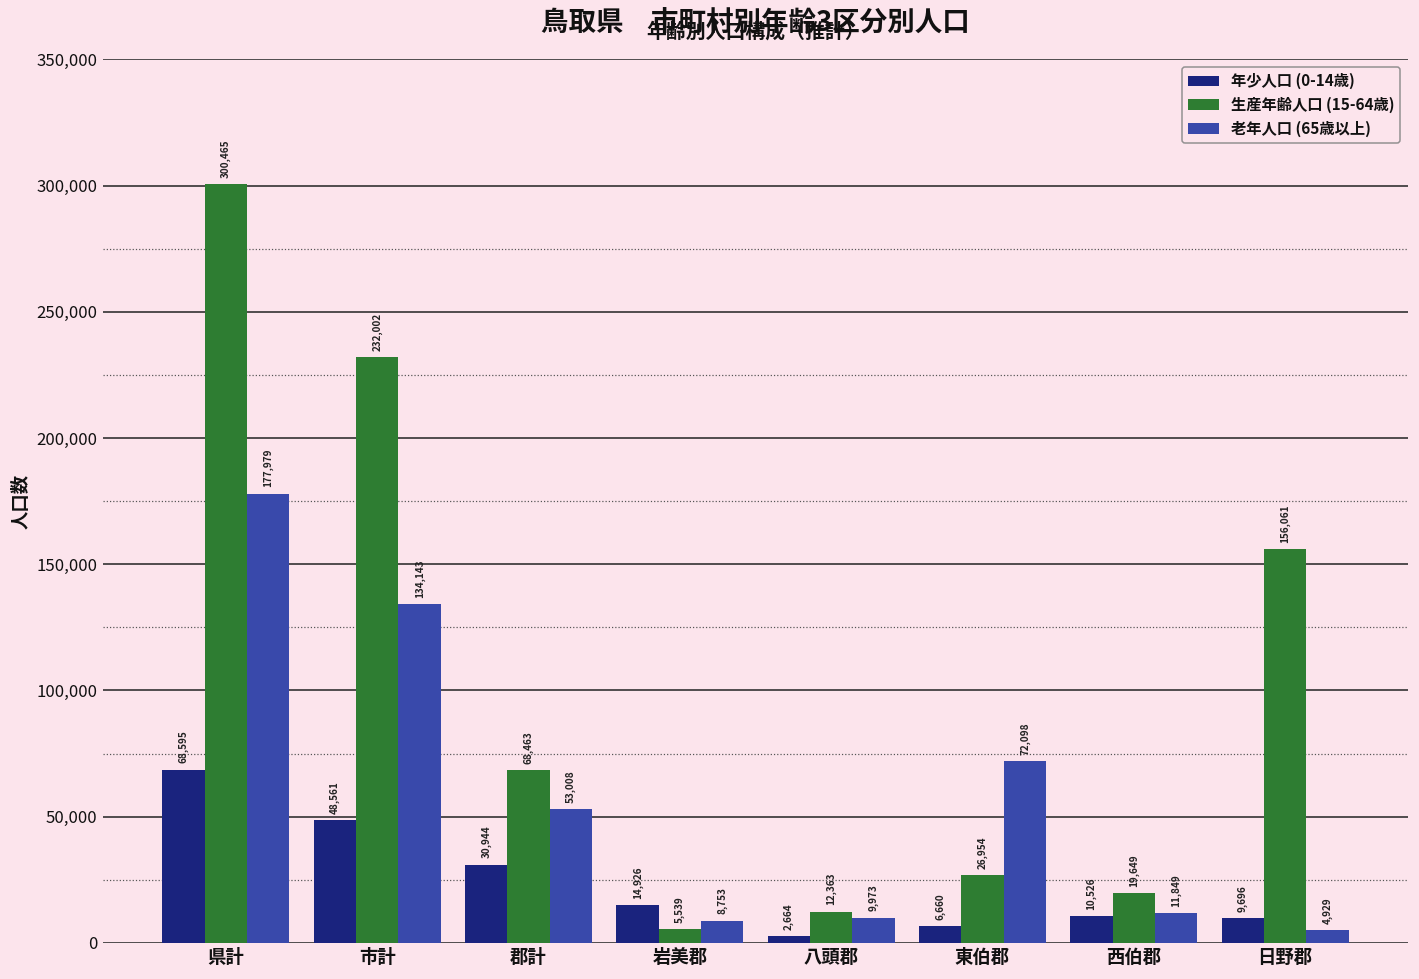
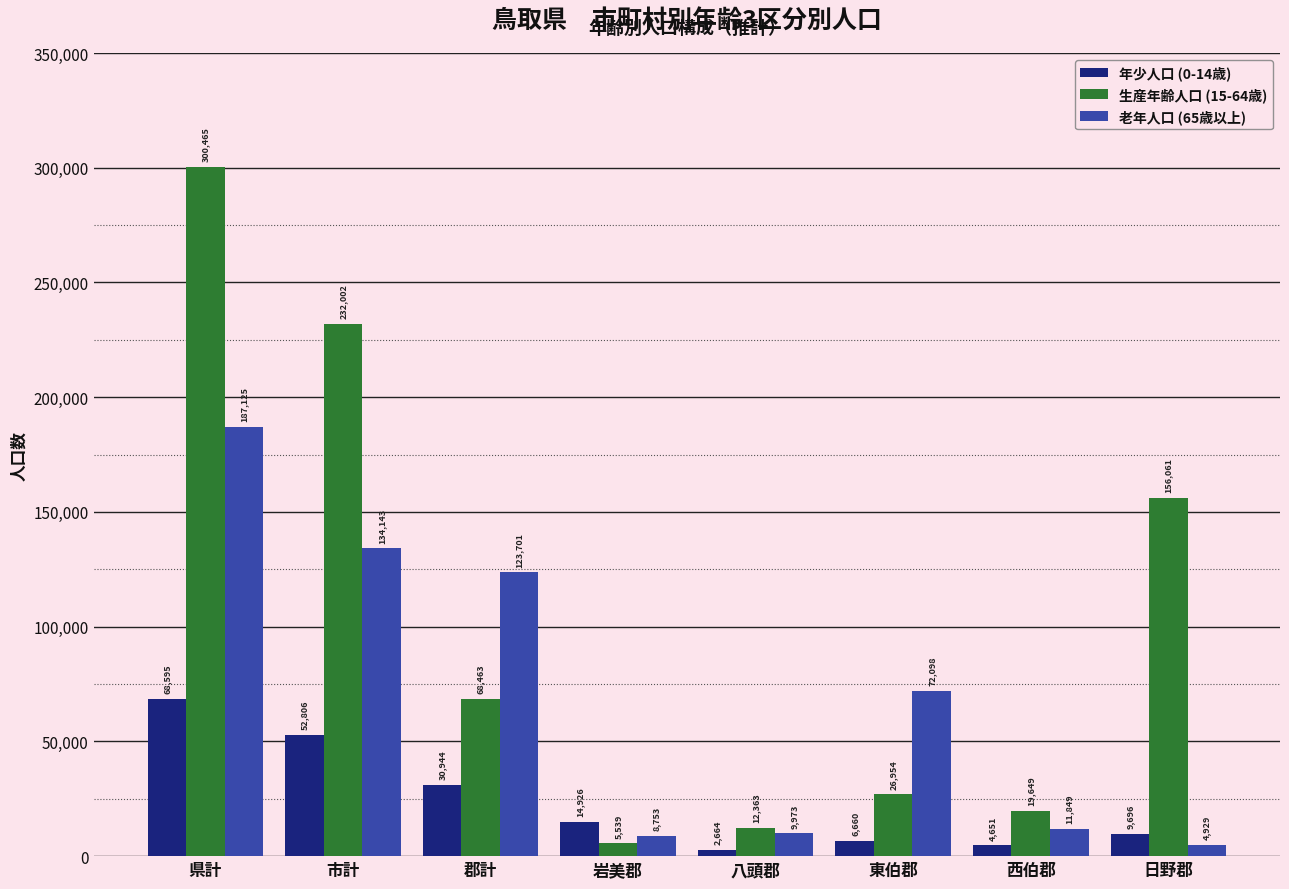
老年人口 (65歳以上), 県計: 177,979 -> 187,125
年少人口 (0-14歳), 市計: 48,561 -> 52,806
老年人口 (65歳以上), 郡計: 53,008 -> 123,701
年少人口 (0-14歳), 西伯郡: 10,526 -> 4,651
